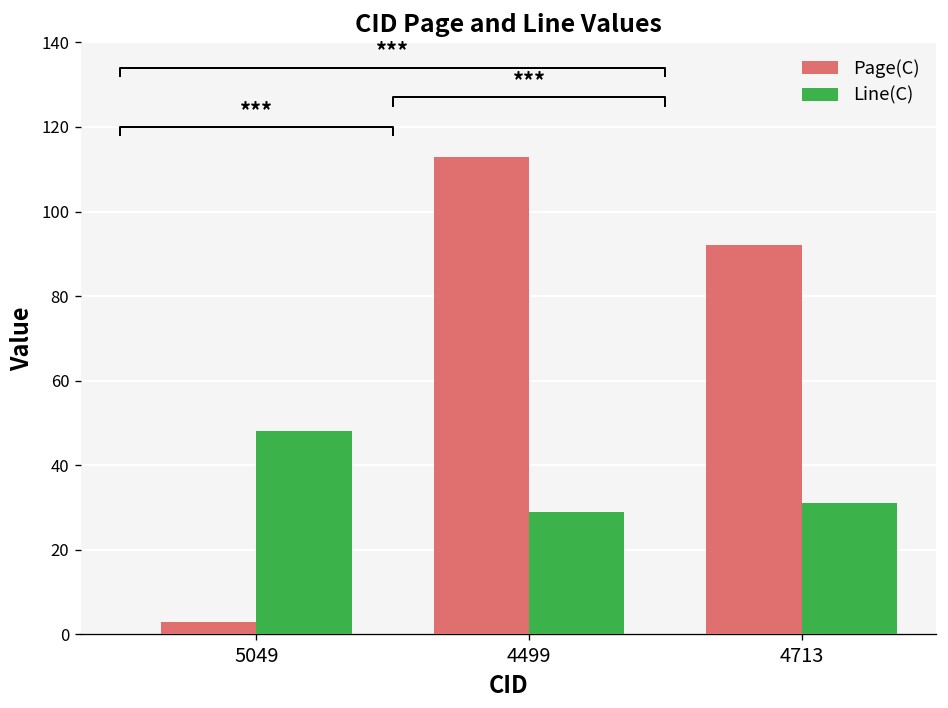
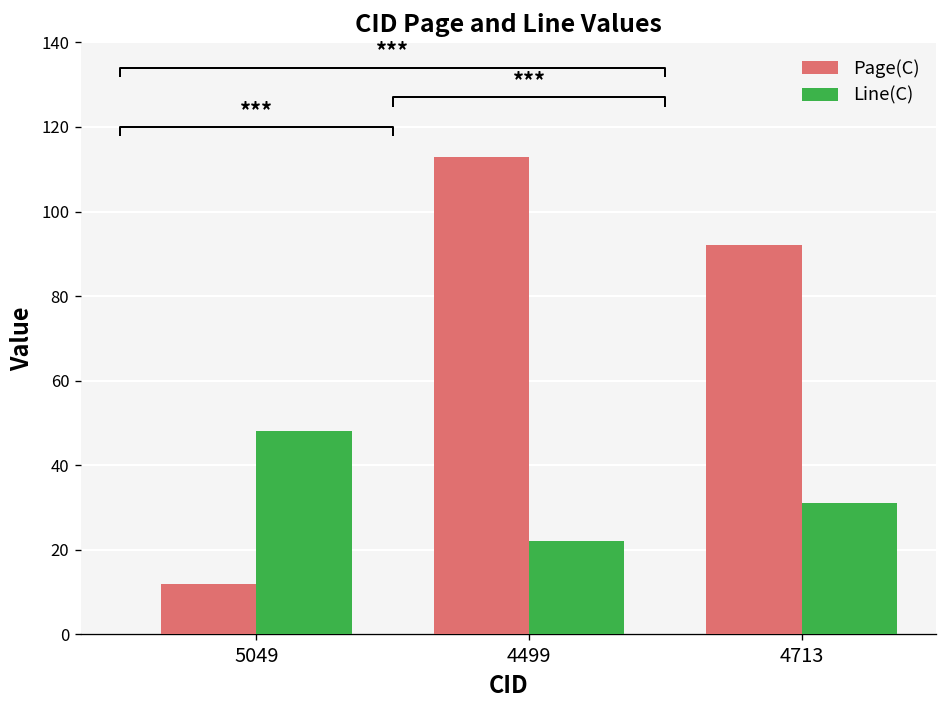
Page(C), 5049: 3 -> 12
Line(C), 4499: 29 -> 22
